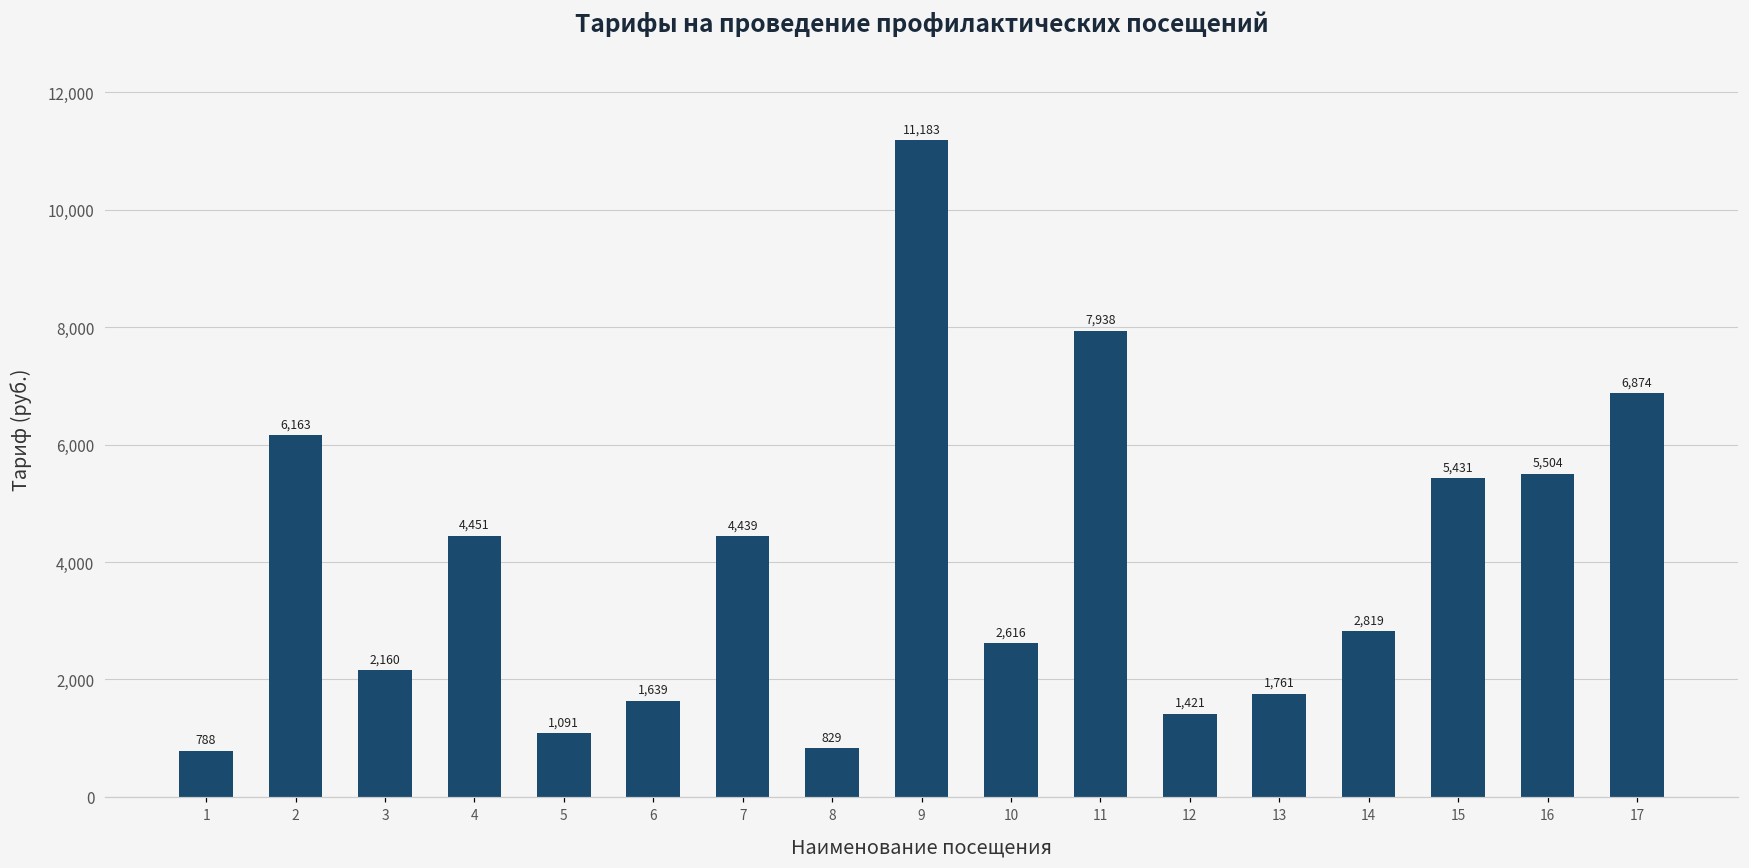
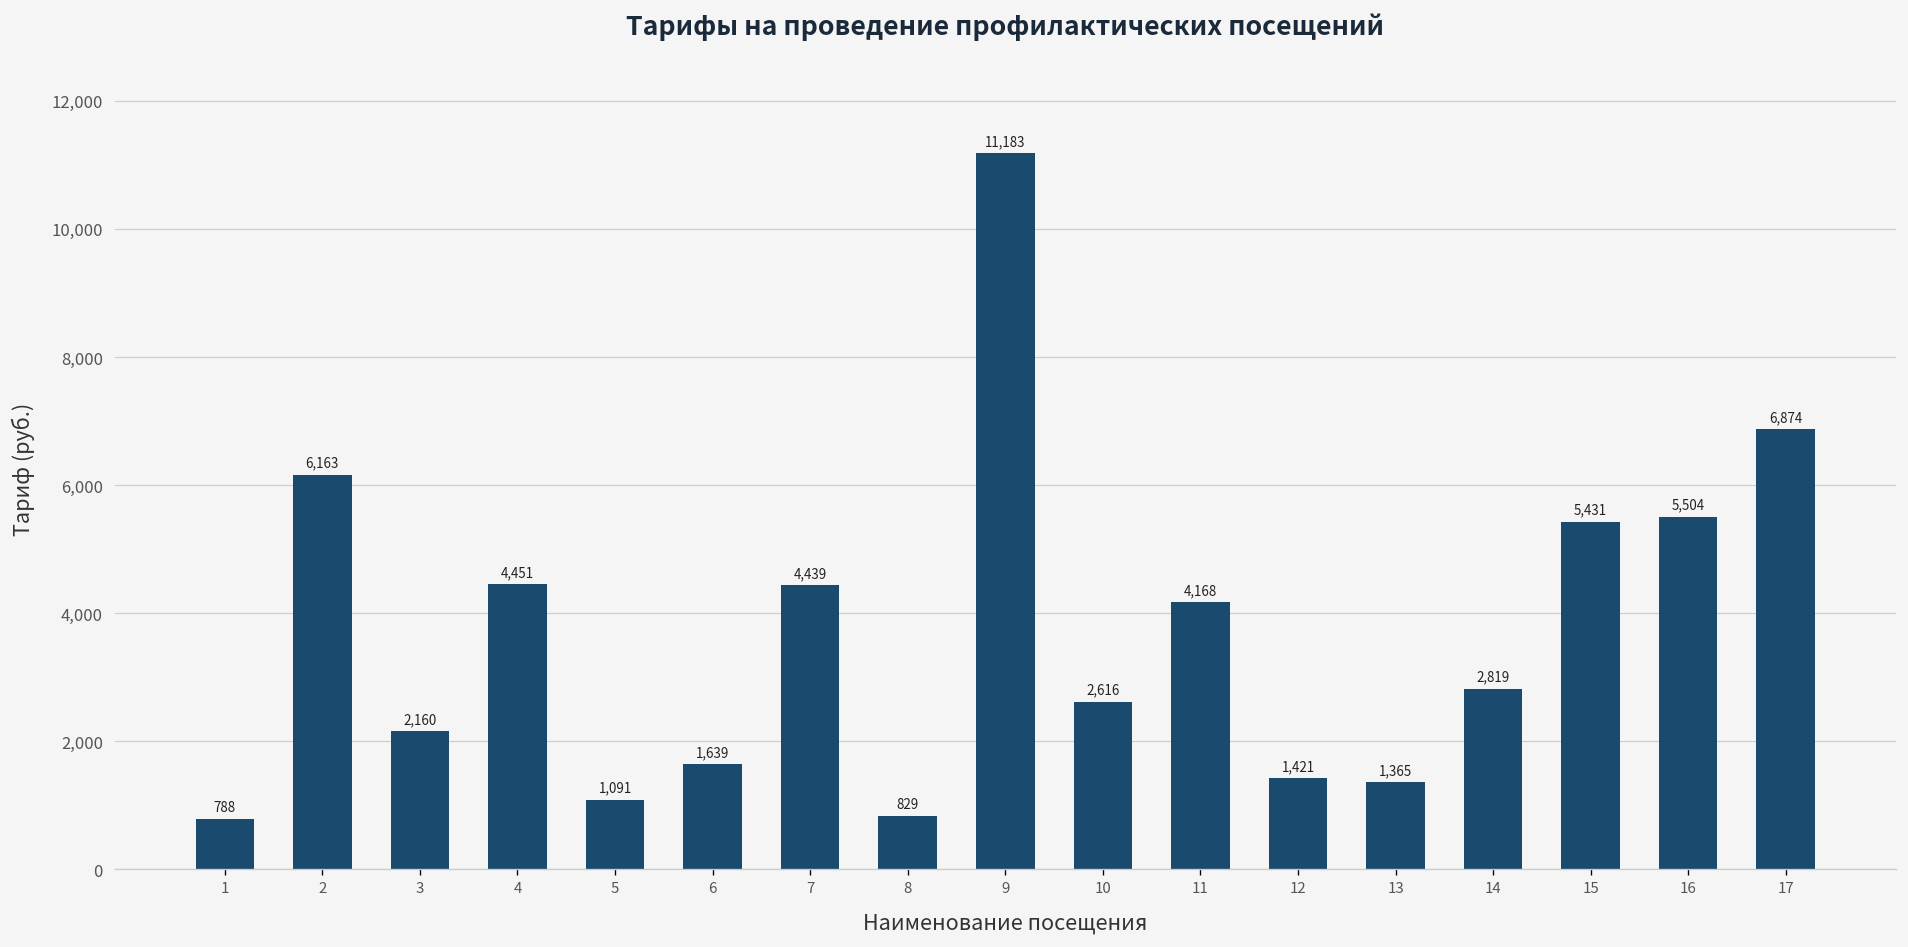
11: 7,938 -> 4,168
13: 1,761 -> 1,365
